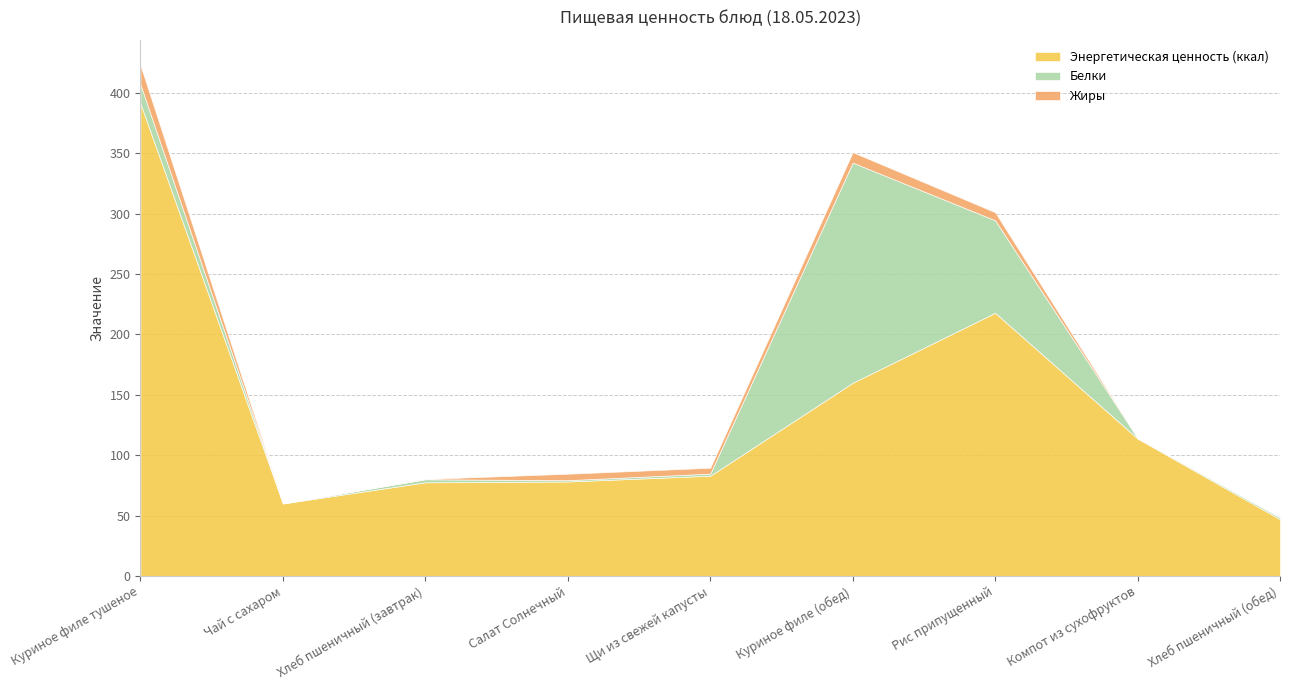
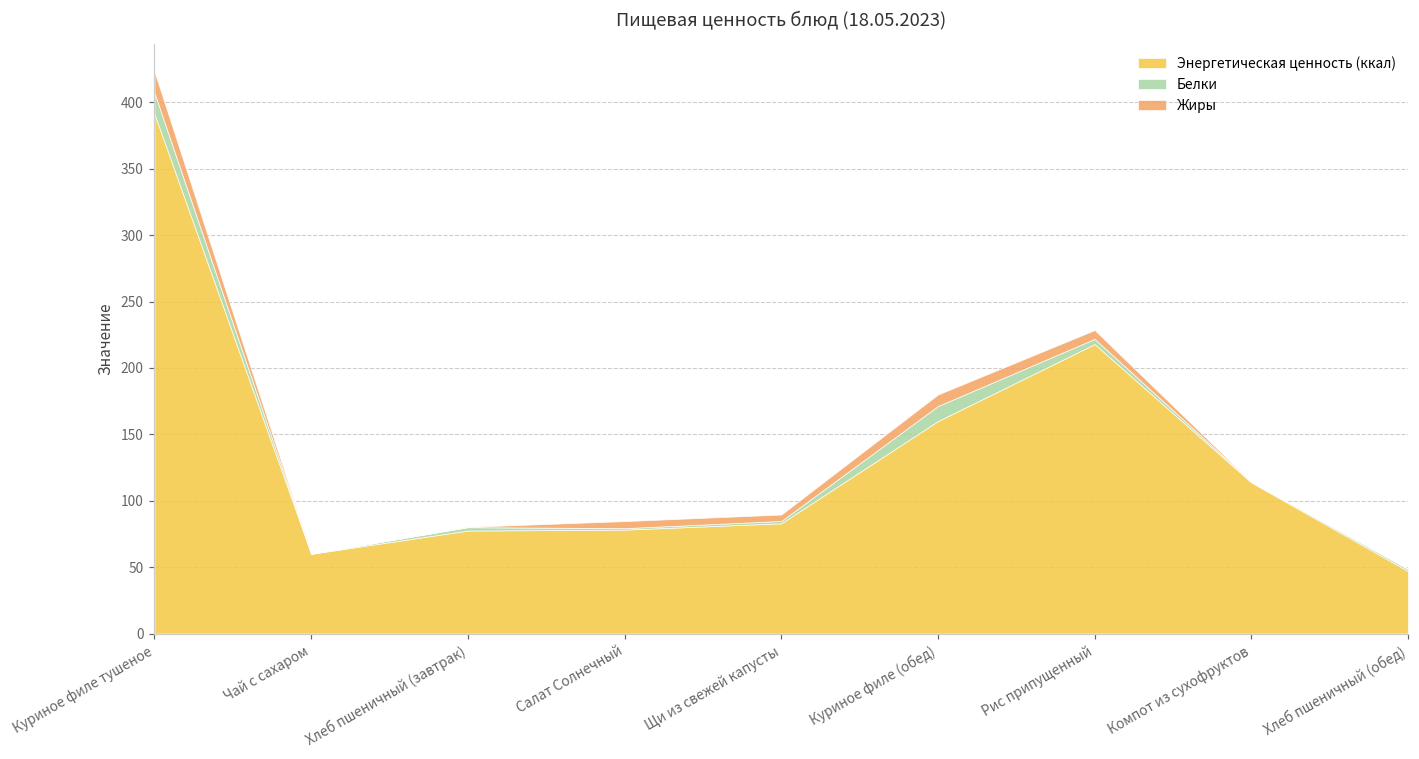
Белки, Куриное филе (обед): 182 -> 11
Белки, Рис припущенный: 77 -> 4
